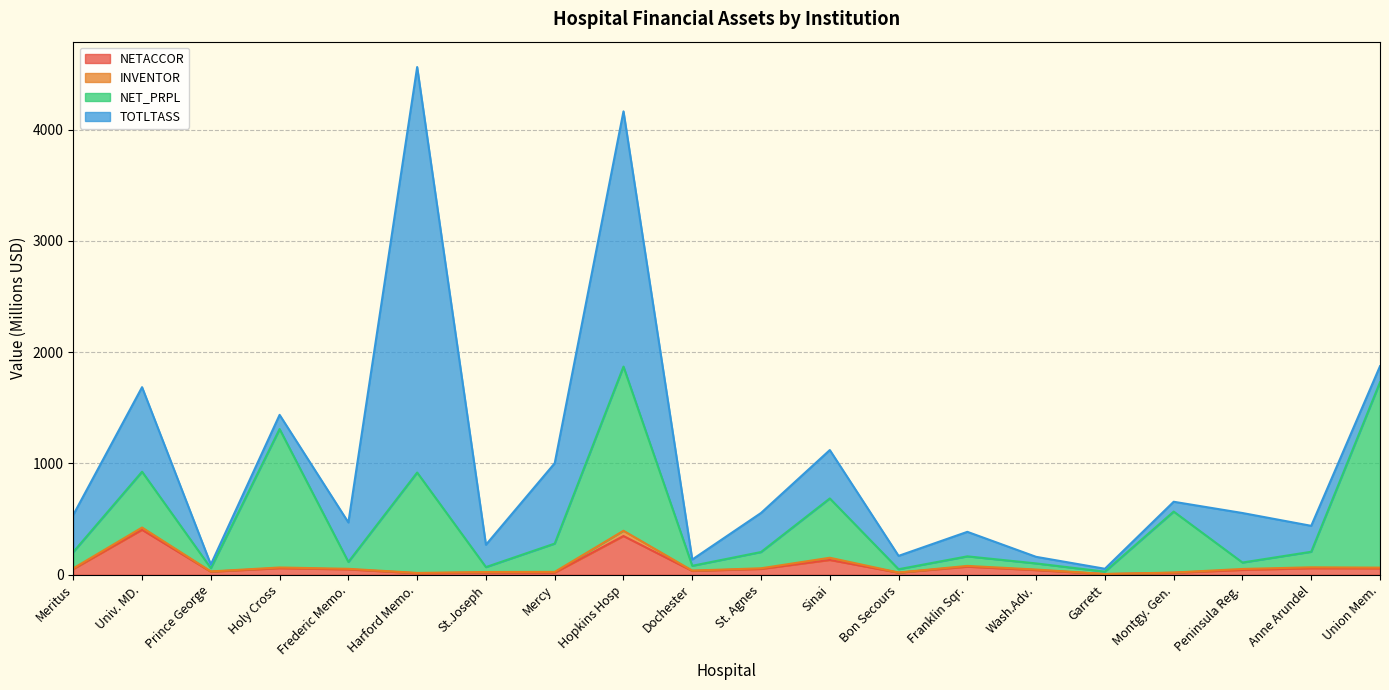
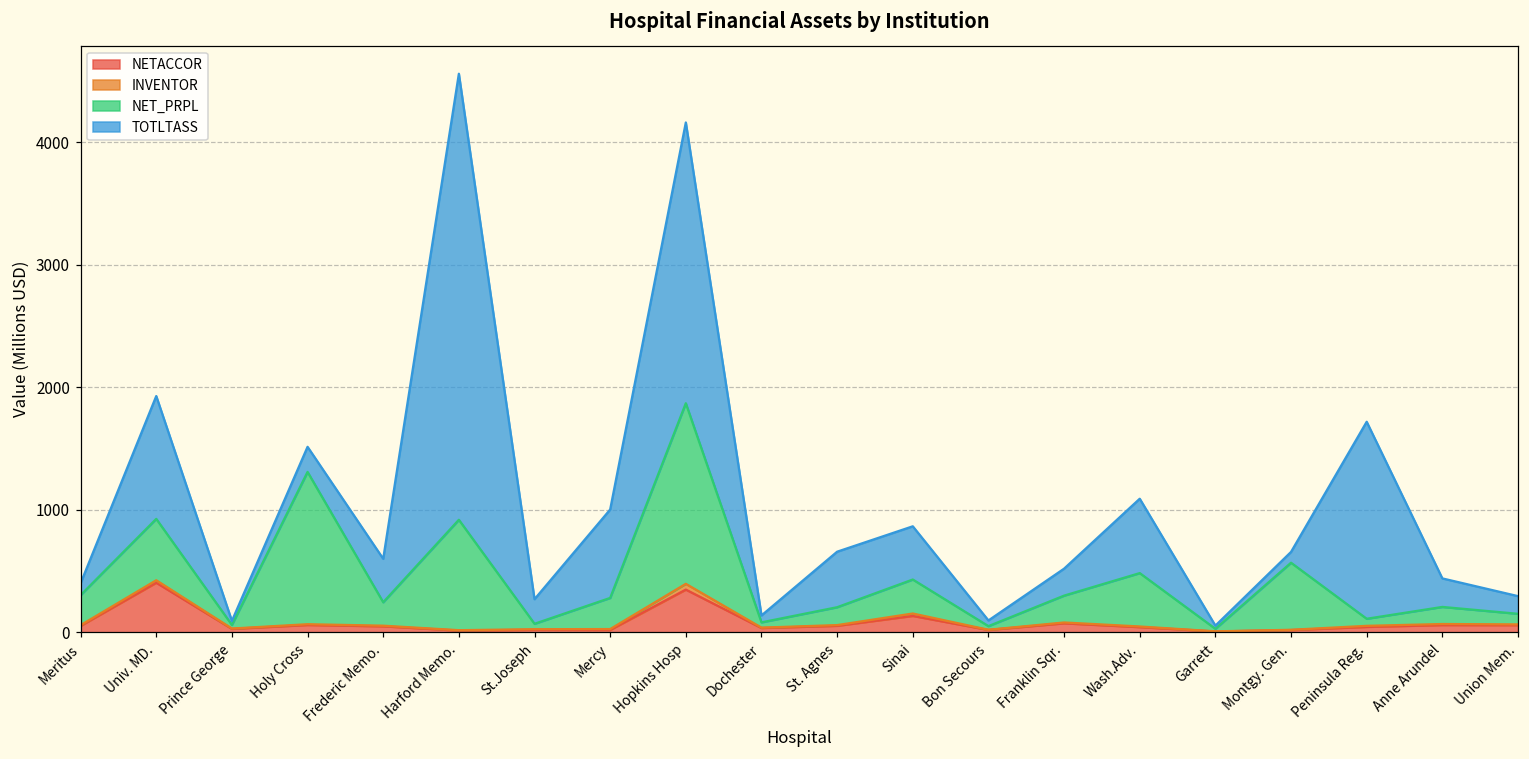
NET_PRPL, Meritus: 150 -> 250
TOTLTASS, Meritus: 330 -> 100
TOTLTASS, Univ. MD.: 760 -> 1000
TOTLTASS, Holy Cross: 130 -> 200
NET_PRPL, Frederic Memo.: 60 -> 190
TOTLTASS, St. Agnes: 350 -> 450
NET_PRPL, Sinai: 530 -> 280
TOTLTASS, Bon Secours: 120 -> 50
NET_PRPL, Franklin Sqr.: 90 -> 220
NET_PRPL, Wash.Adv.: 50 -> 440
TOTLTASS, Wash.Adv.: 60 -> 610
TOTLTASS, Peninsula Reg.: 440 -> 1610
NET_PRPL, Union Mem.: 1670 -> 90
